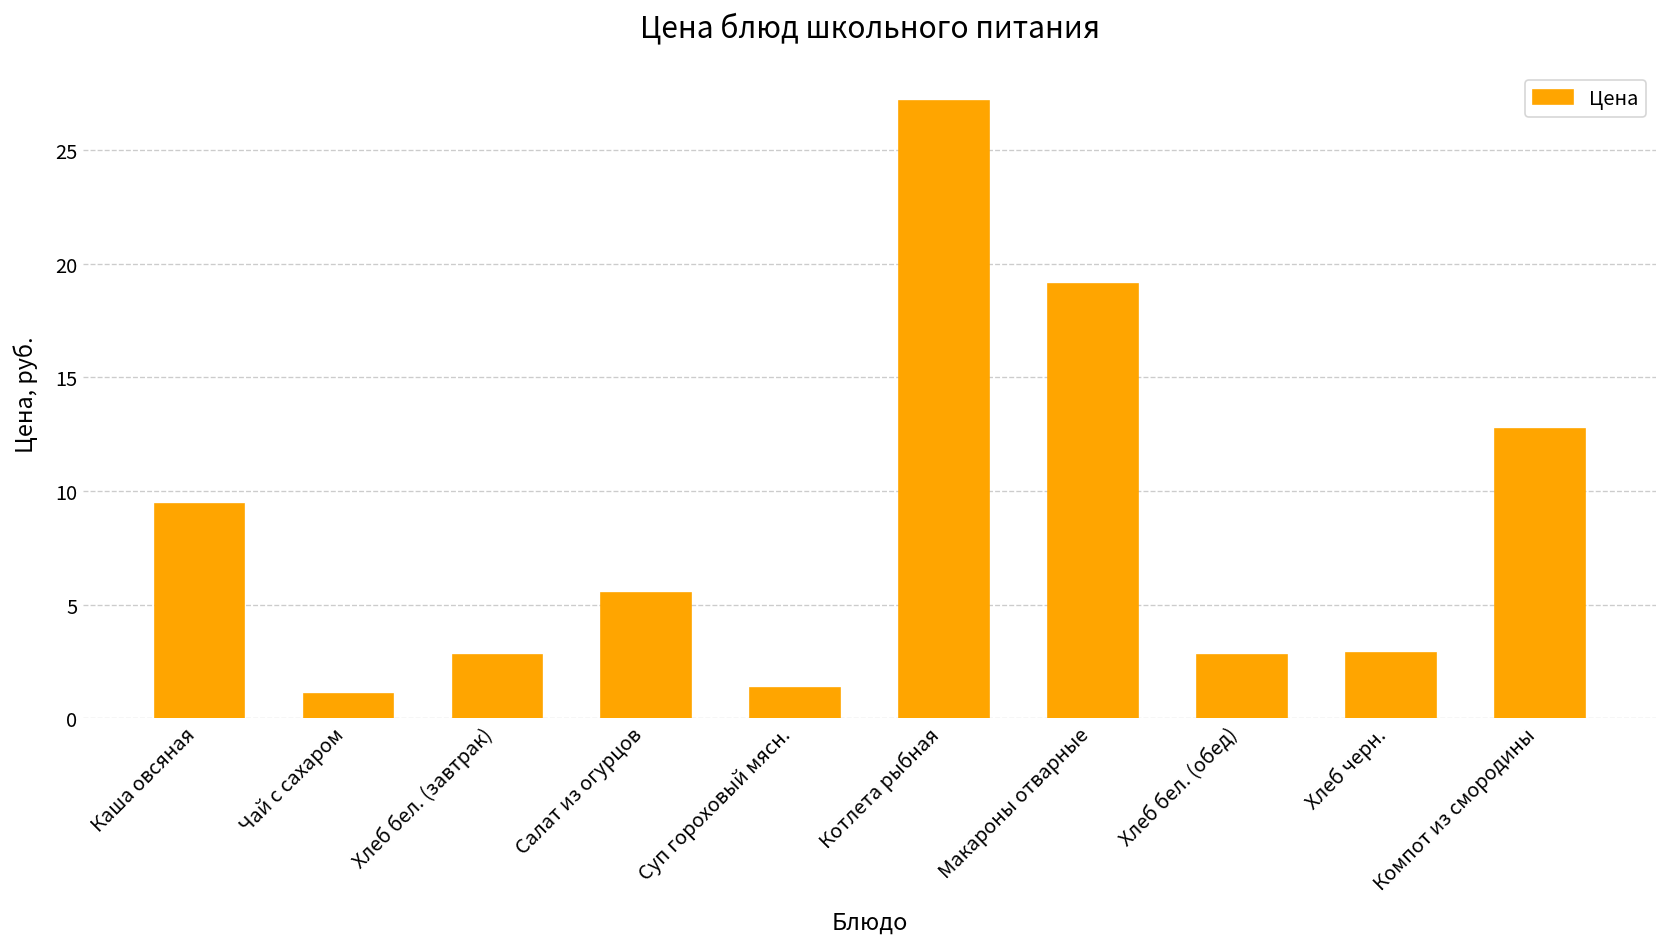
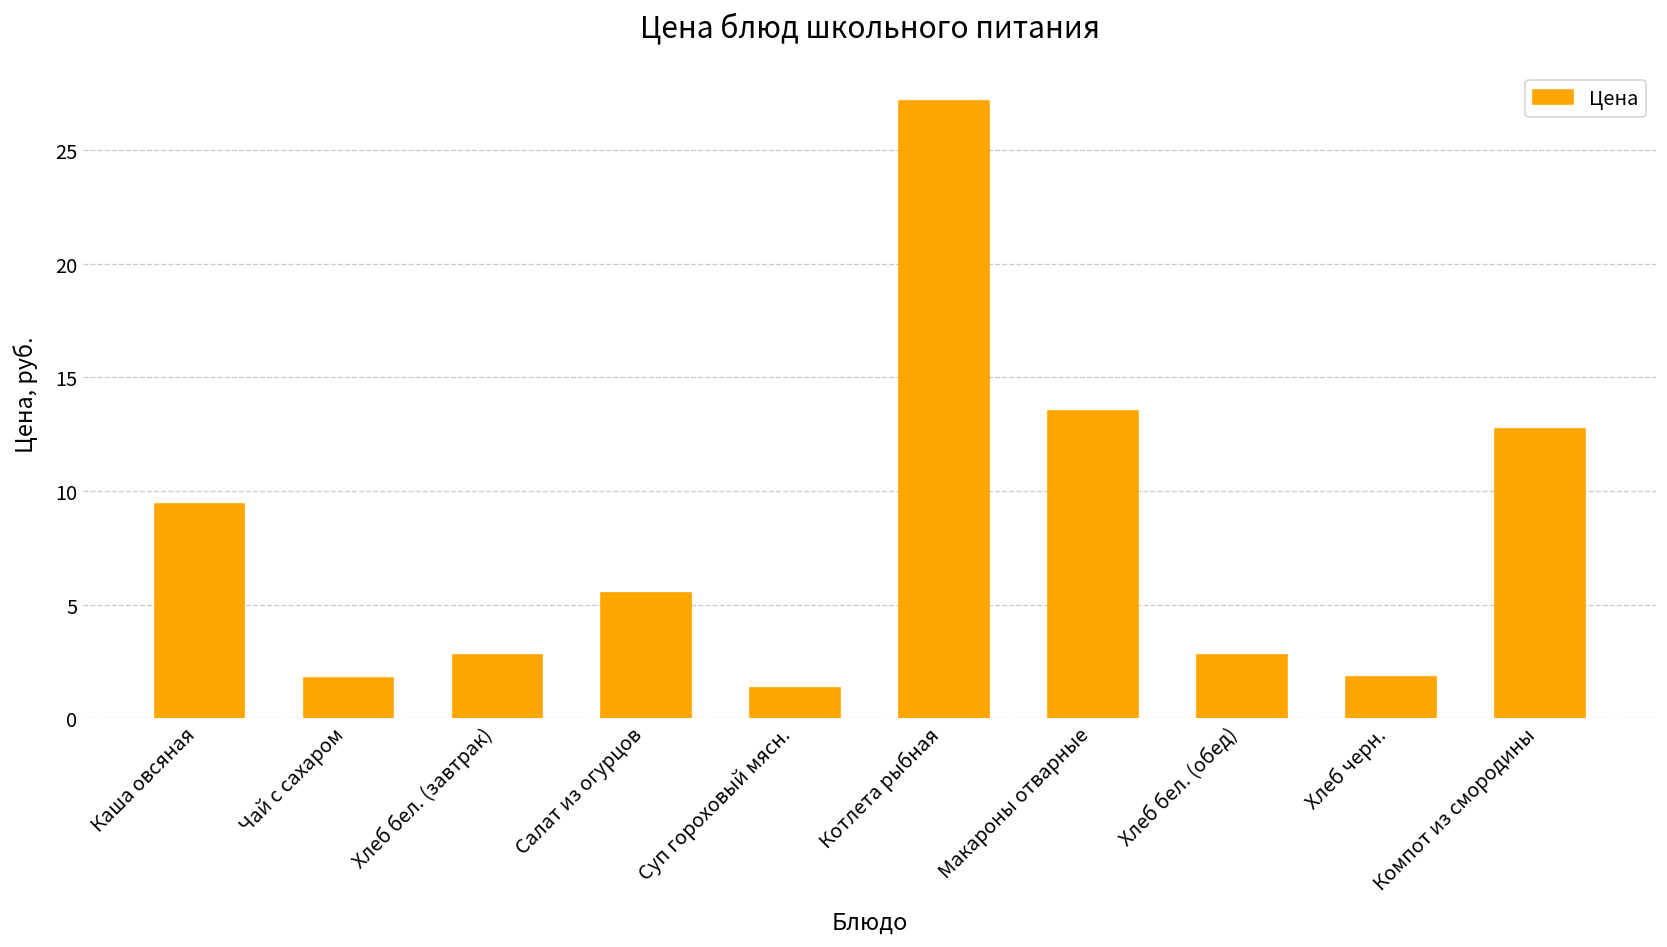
Чай с сахаром: 1.1 -> 1.8
Макароны отварные: 19.1 -> 13.5
Хлеб черн.: 2.9 -> 1.8
